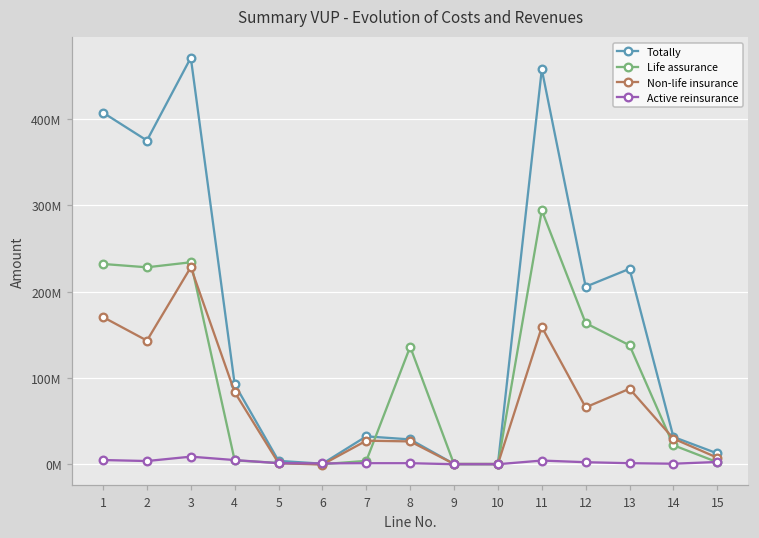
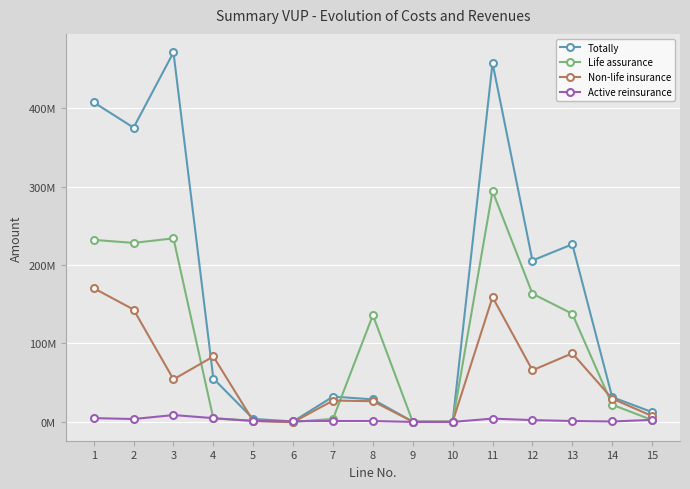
Non-life insurance, 3: 230000000 -> 50000000
Totally, 4: 90000000 -> 60000000
